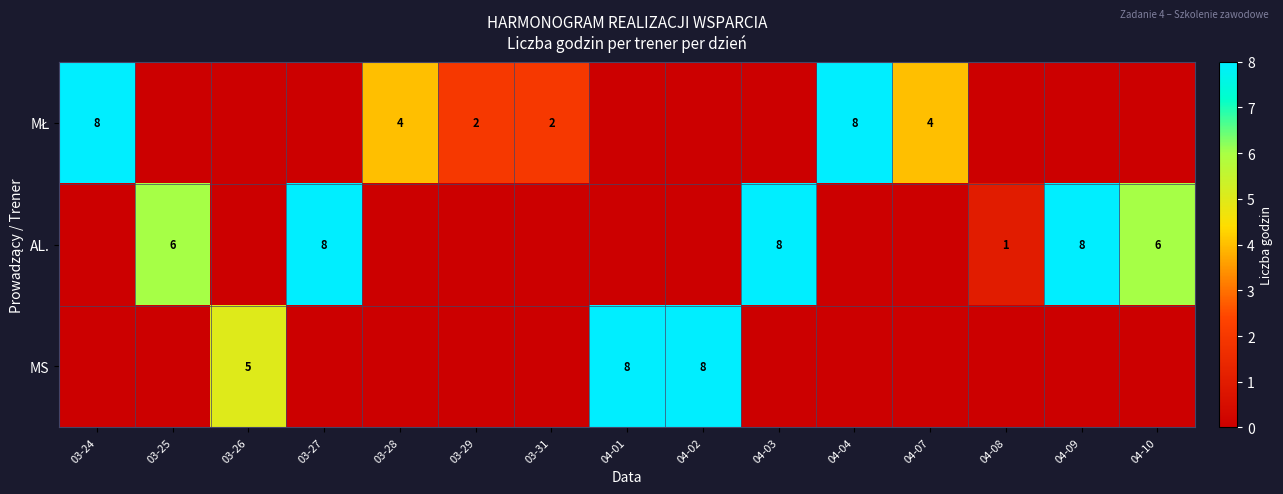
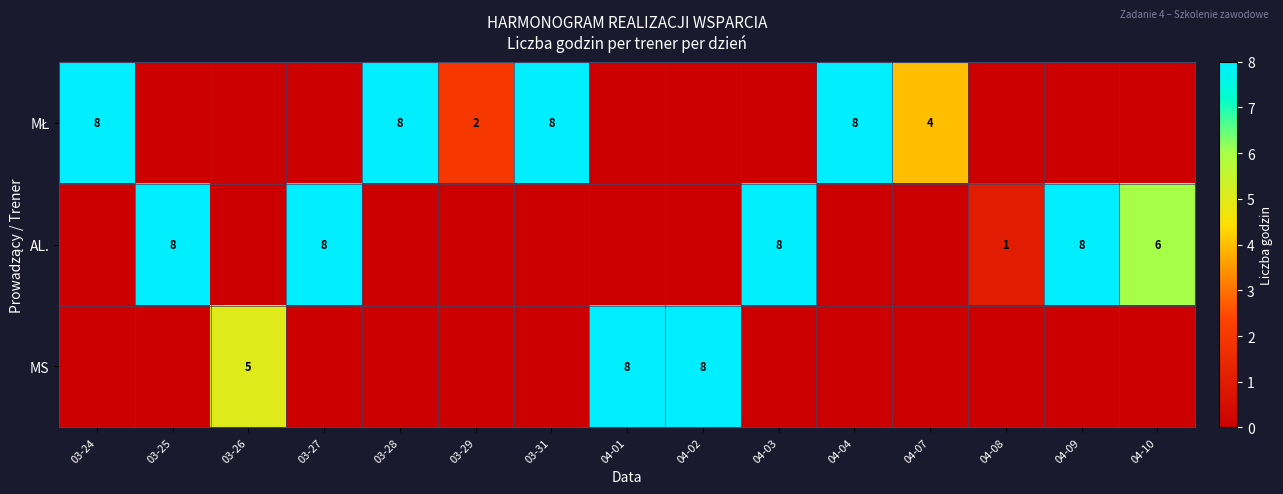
MŁ, 03-28: 4 -> 8
MŁ, 03-31: 2 -> 8
AL., 03-25: 6 -> 8
